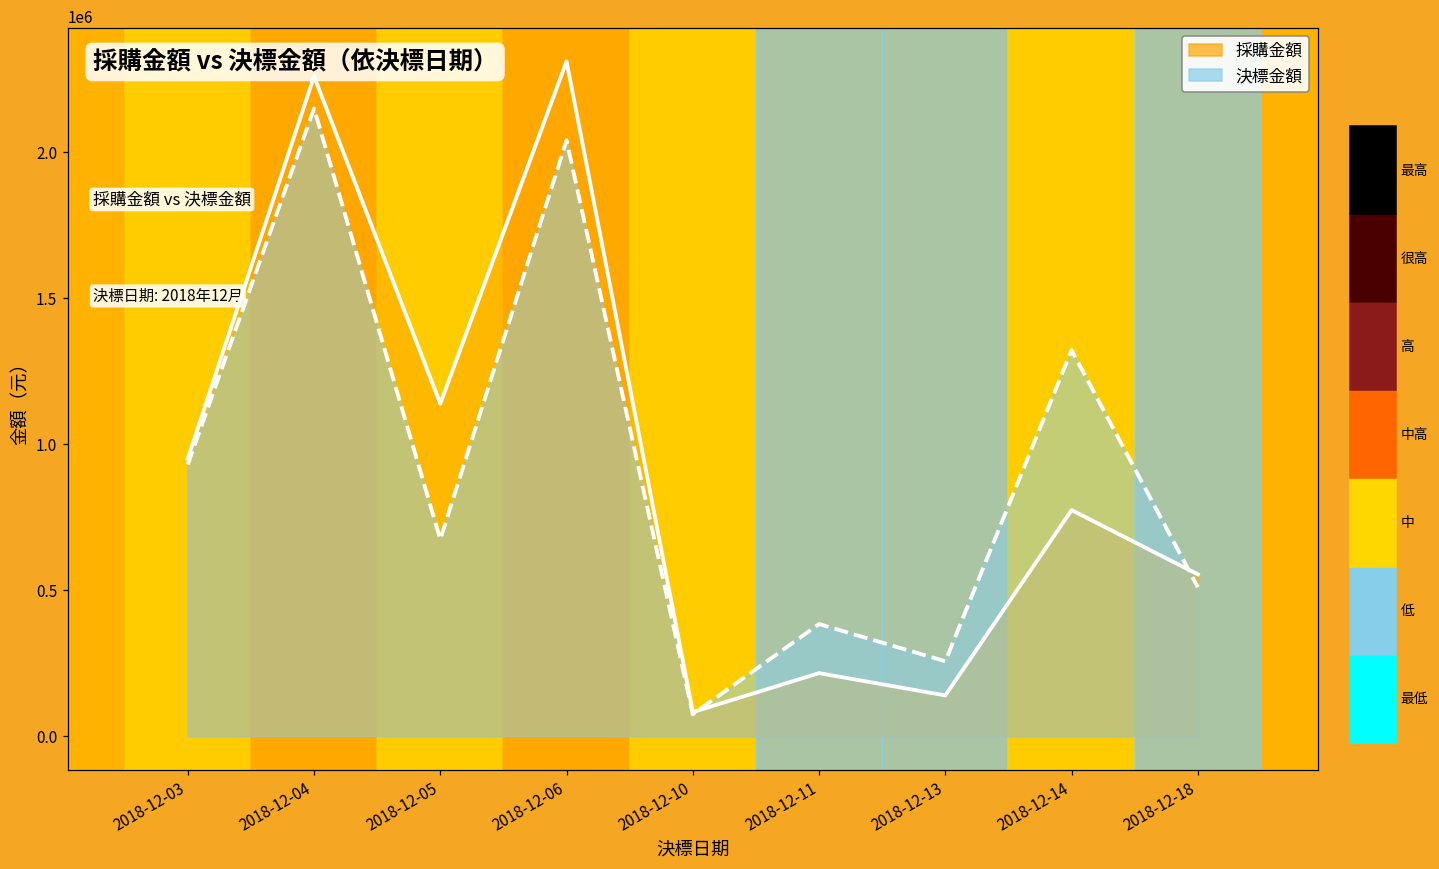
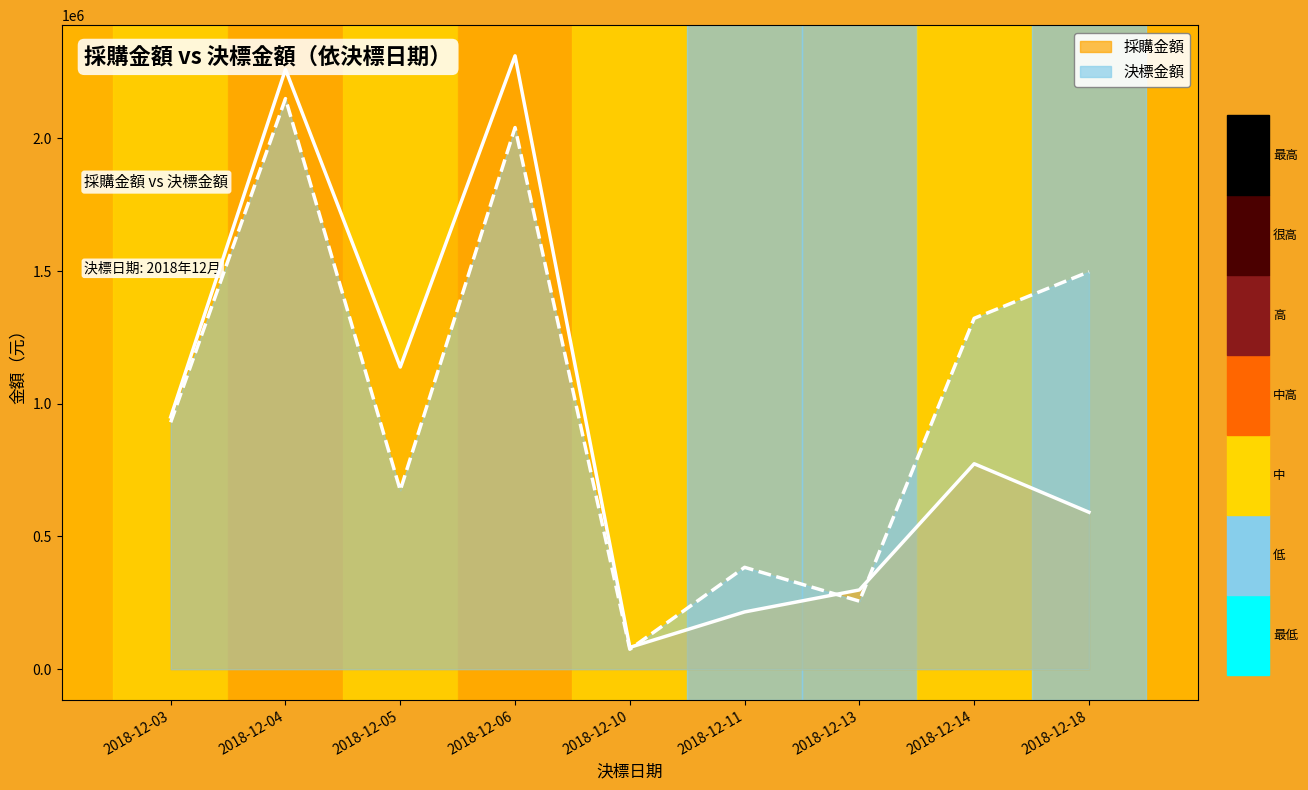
採購金額, 2018-12-13: 140000 -> 300000
採購金額, 2018-12-18: 550000 -> 590000
決標金額, 2018-12-18: 510000 -> 1500000
